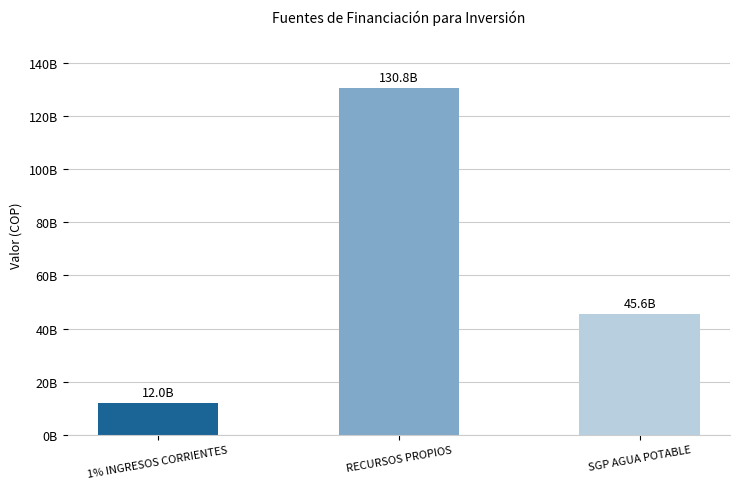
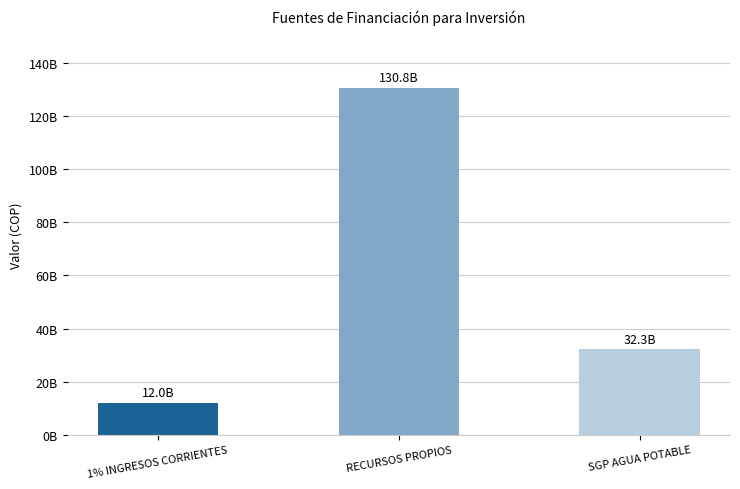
SGP AGUA POTABLE: 45.6B -> 32.3B
